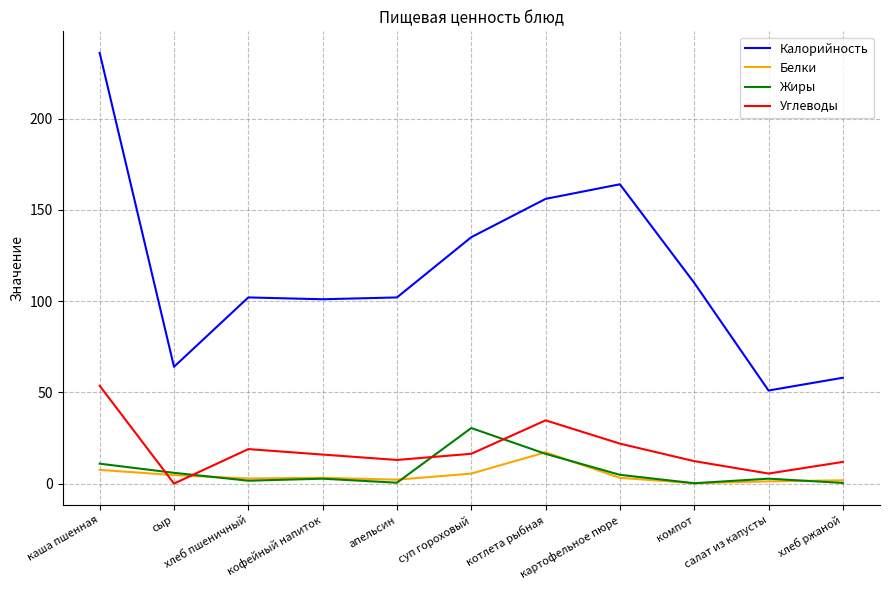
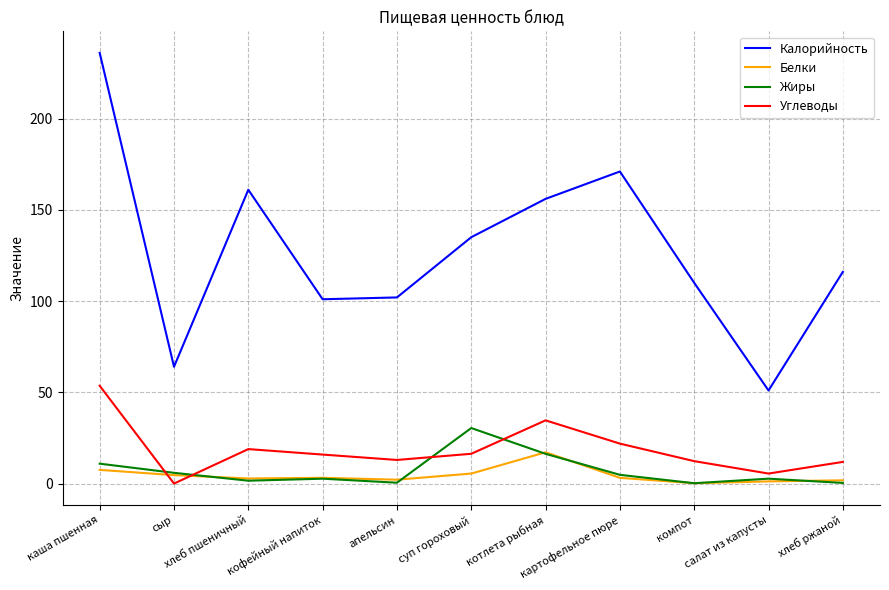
Калорийность, хлеб пшеничный: 102 -> 161
Калорийность, картофельное пюре: 164 -> 171
Калорийность, хлеб ржаной: 58 -> 116
